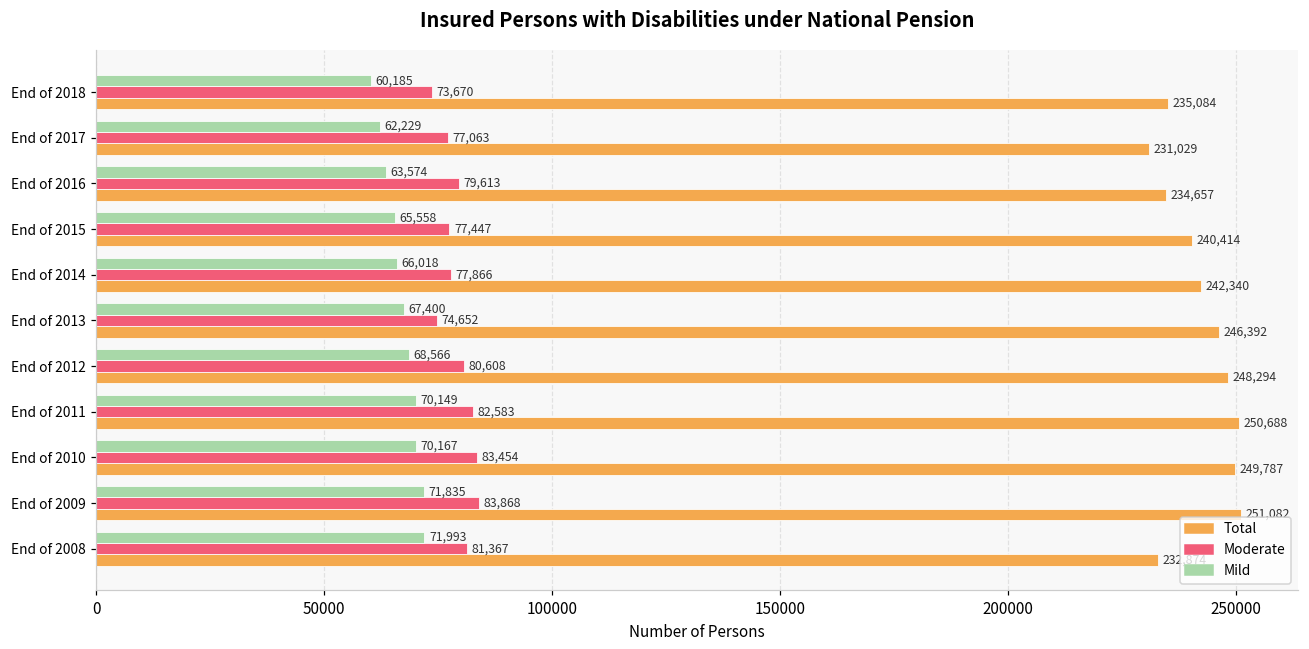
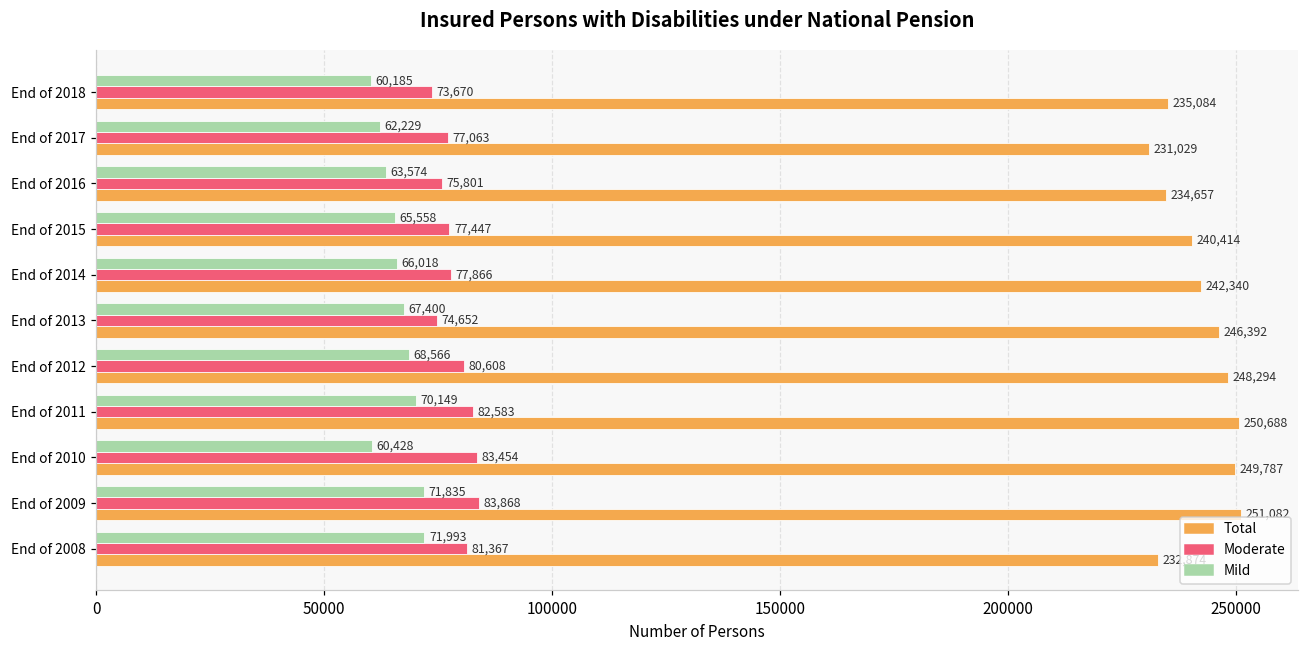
Moderate, End of 2016: 79,613 -> 75,801
Mild, End of 2010: 70,167 -> 60,428
